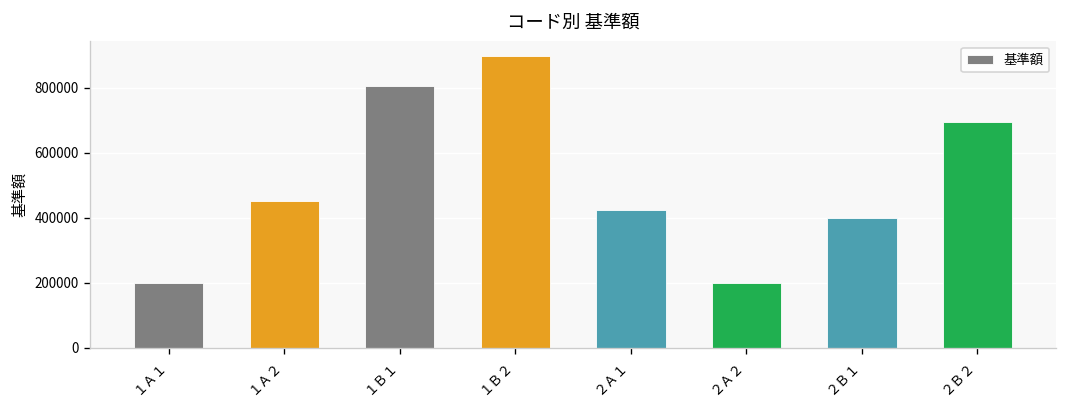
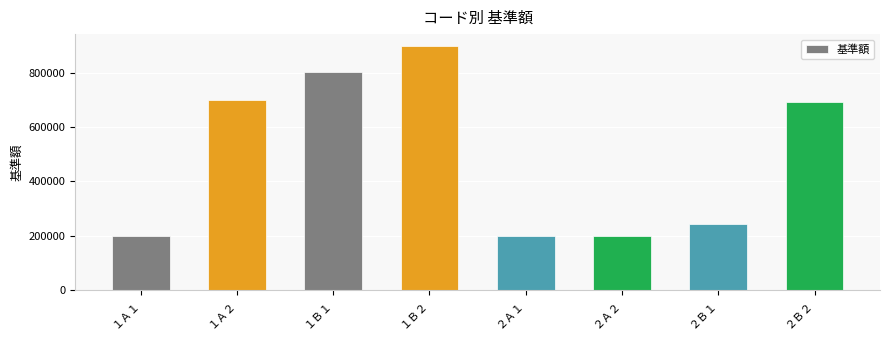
１Ａ２: 450000 -> 700000
２Ａ１: 420000 -> 200000
２Ｂ１: 400000 -> 240000
